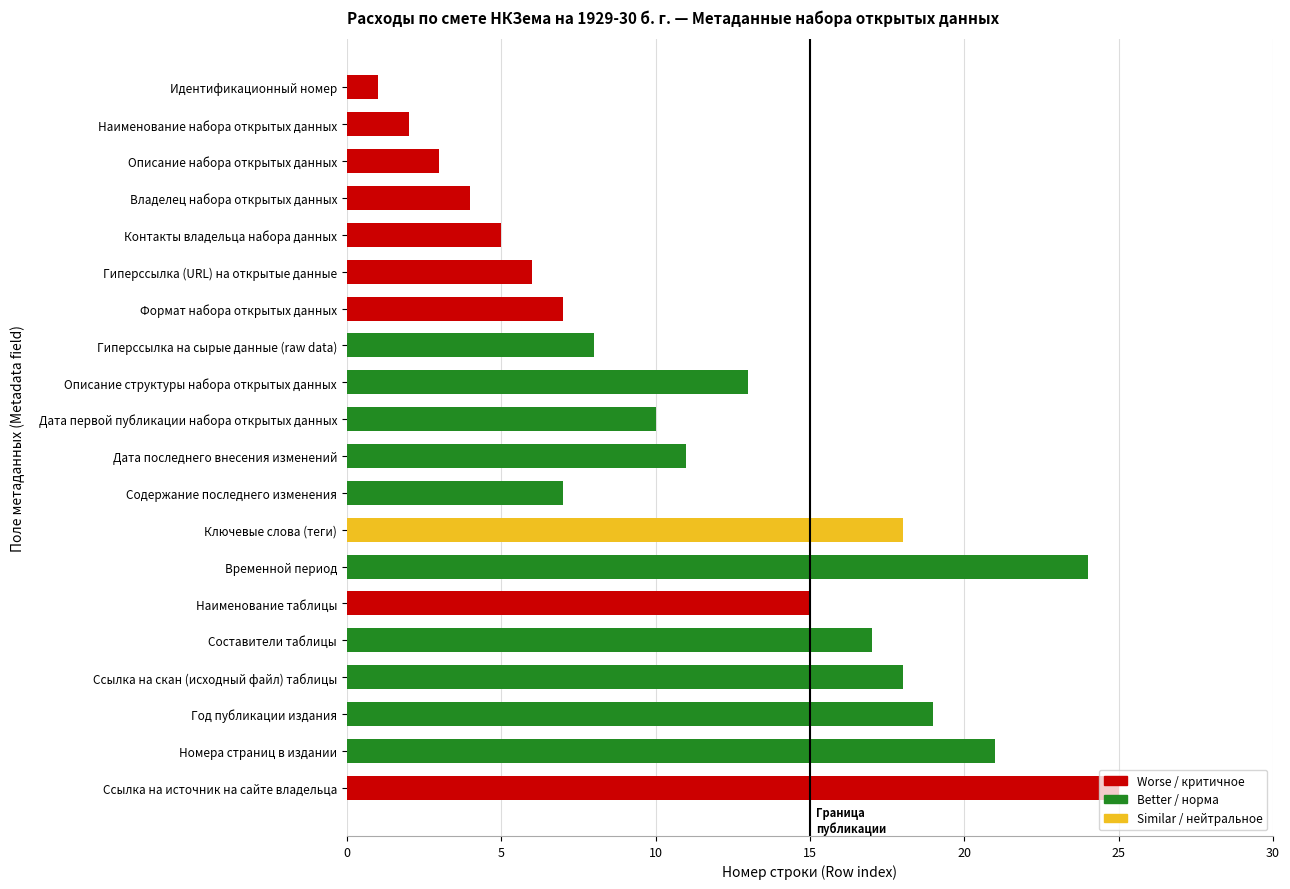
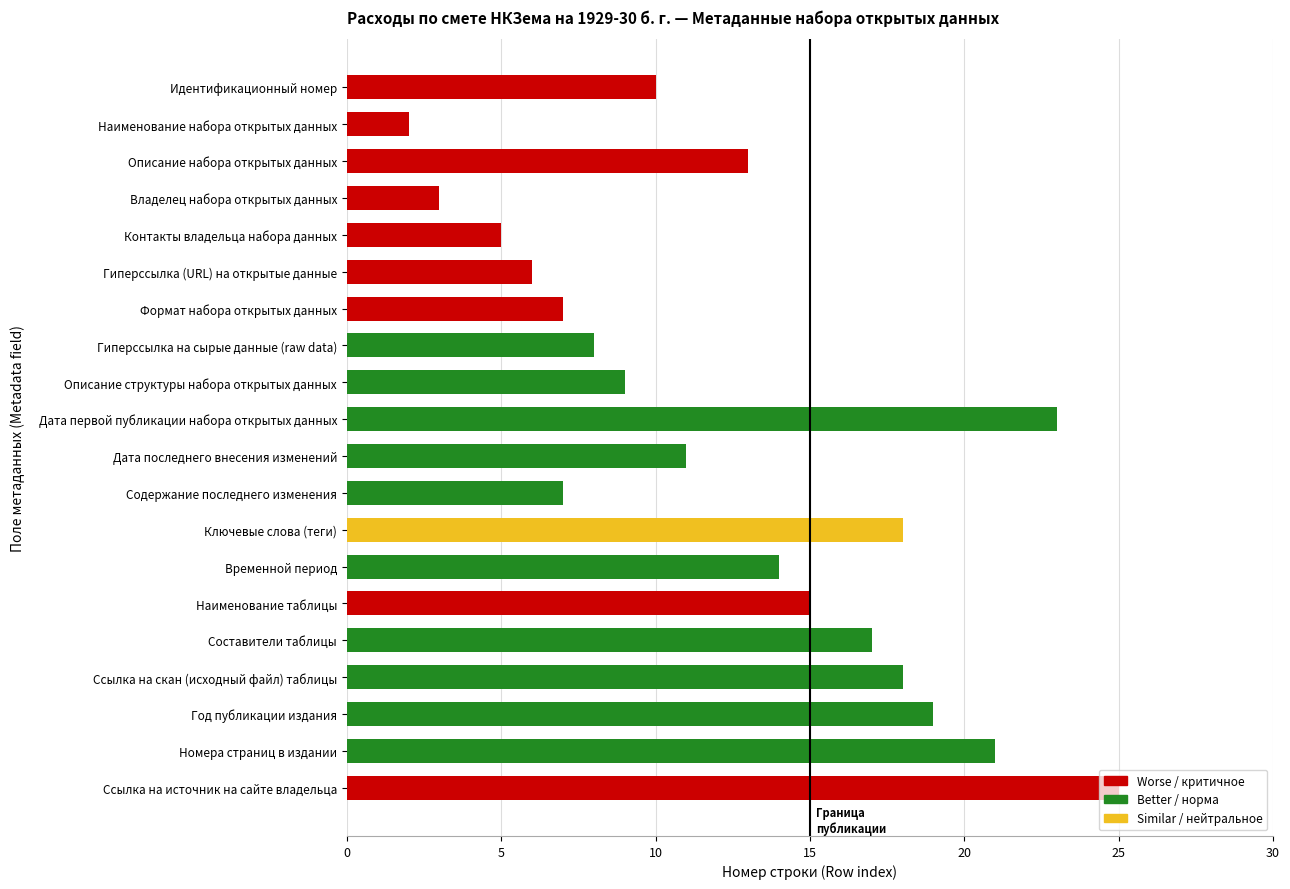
Идентификационный номер: 1 -> 10
Описание набора открытых данных: 3 -> 13
Владелец набора открытых данных: 4 -> 3
Описание структуры набора открытых данных: 13 -> 9
Дата первой публикации набора открытых данных: 10 -> 23
Временной период: 24 -> 14
